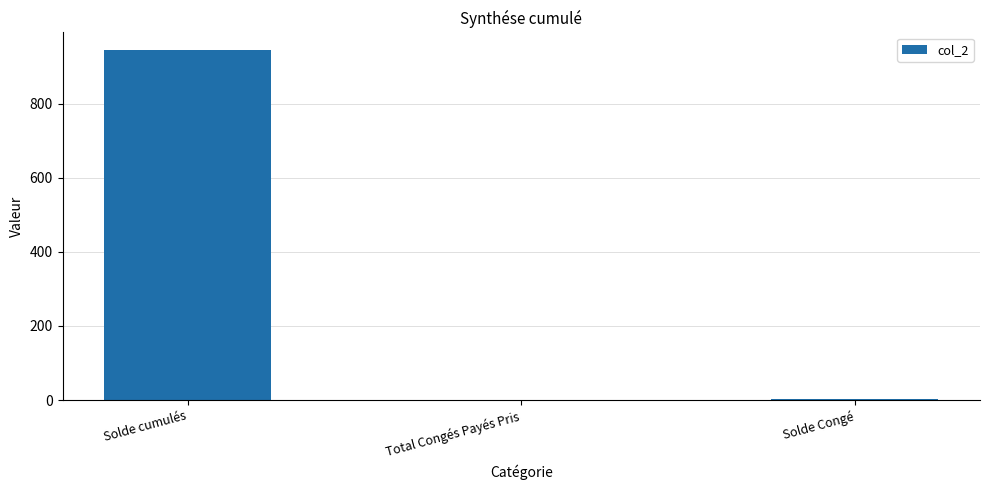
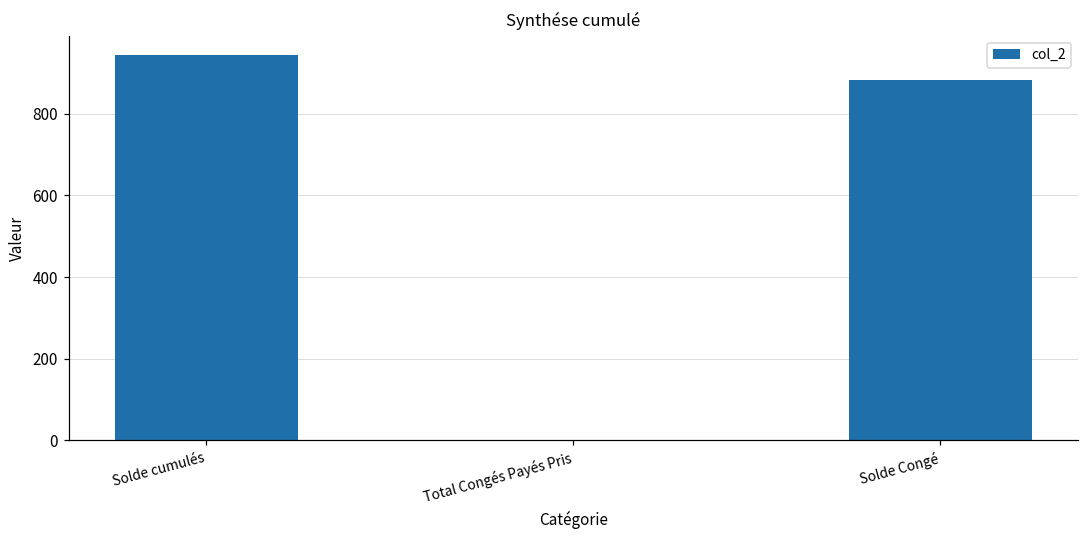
Solde Congé: 0 -> 880
